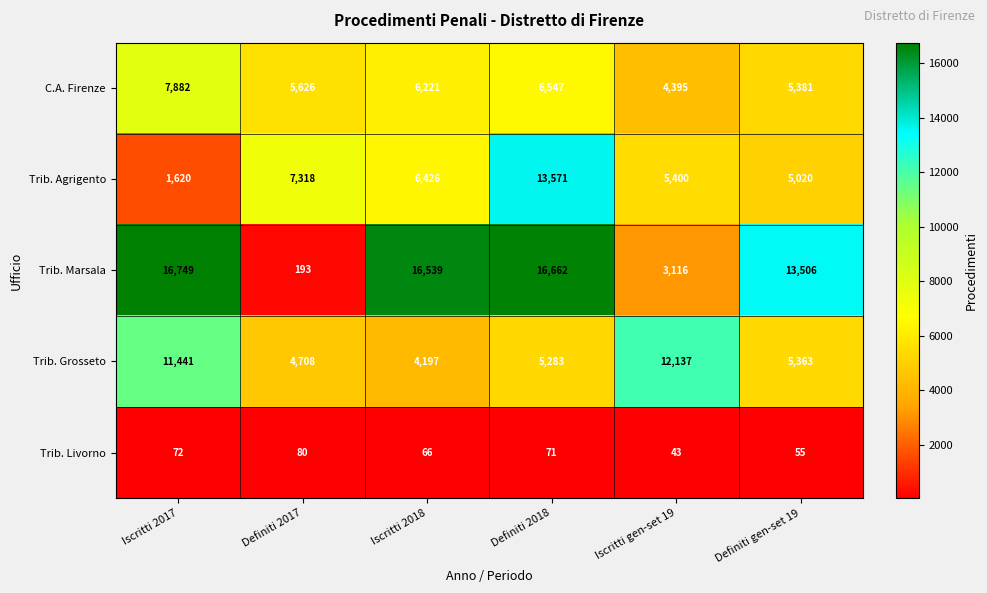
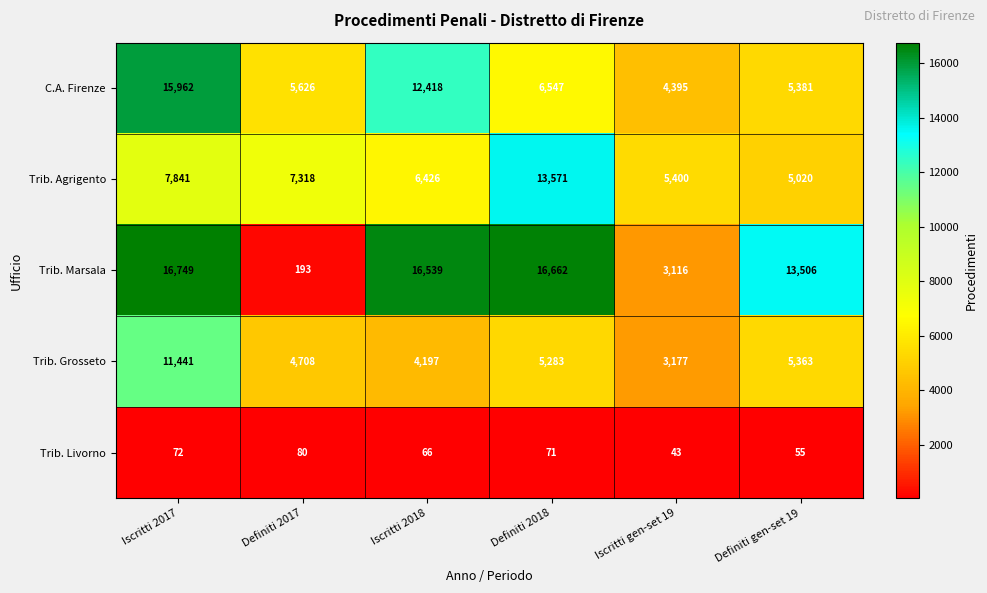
C.A. Firenze, Iscritti 2017: 7,882 -> 15,962
C.A. Firenze, Iscritti 2018: 6,221 -> 12,418
Trib. Agrigento, Iscritti 2017: 1,620 -> 7,841
Trib. Grosseto, Iscritti gen-set 19: 12,137 -> 3,177
